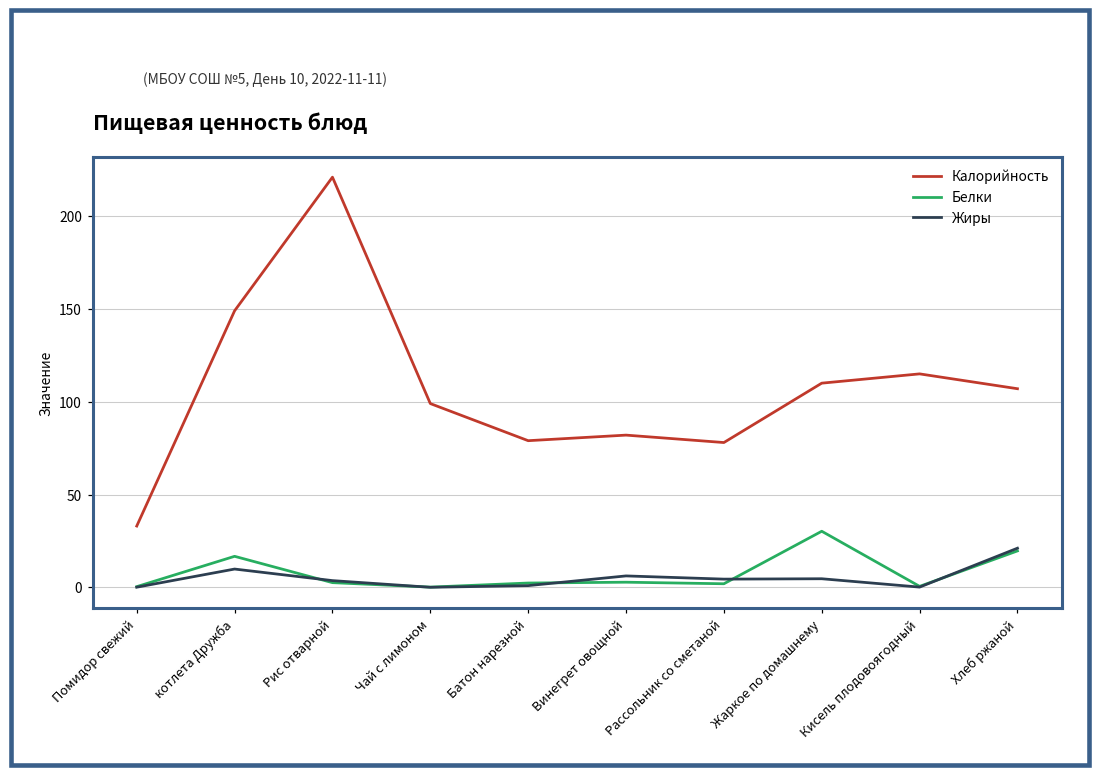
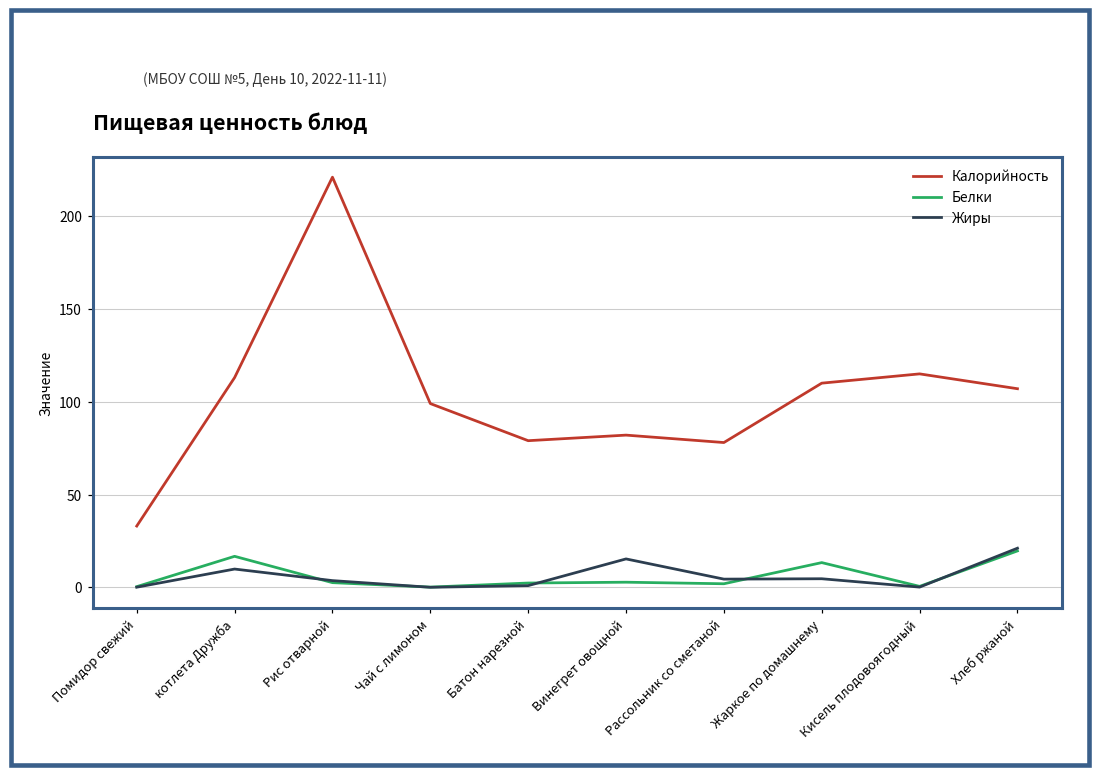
Калорийность, котлета Дружба: 149 -> 113
Жиры, Винегрет овощной: 6 -> 15
Белки, Жаркое по домашнему: 30 -> 13
